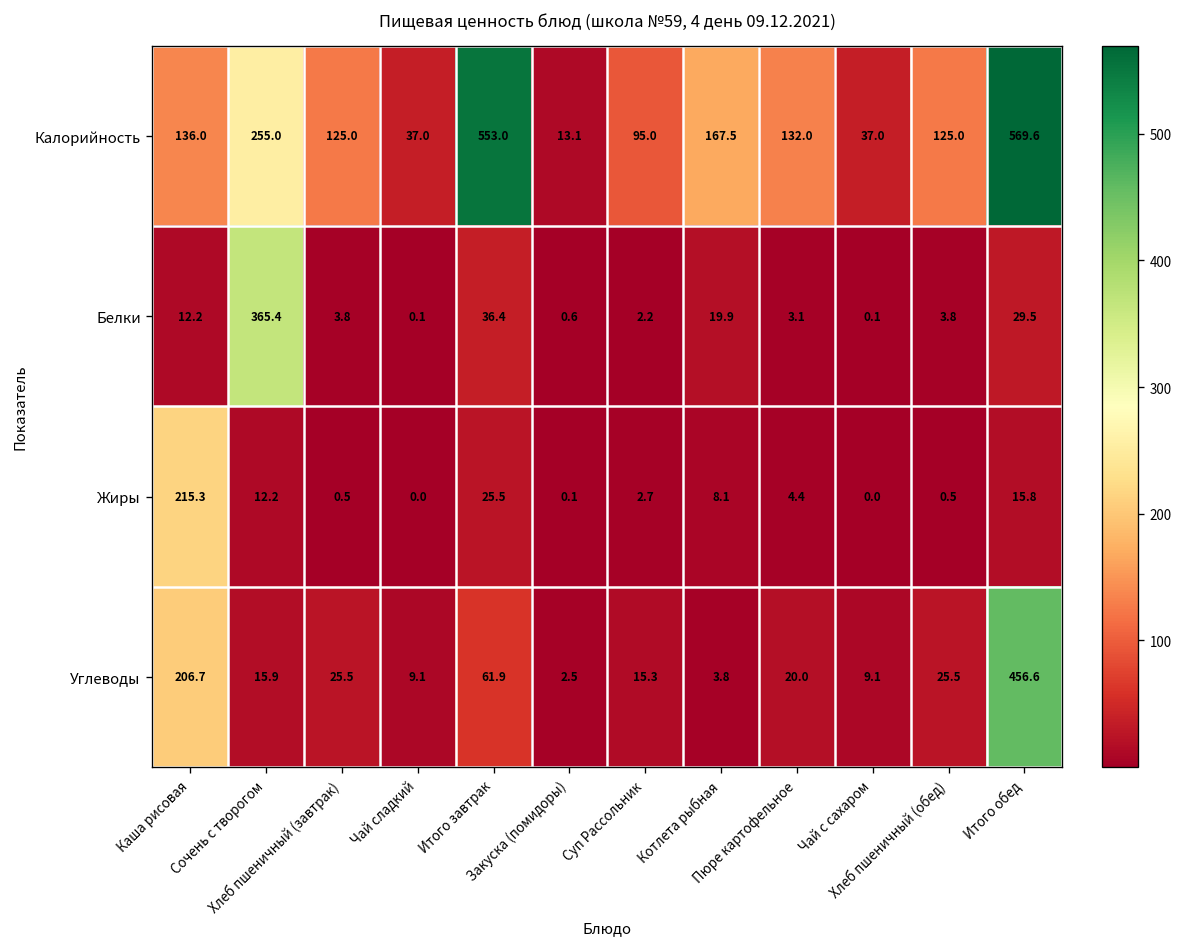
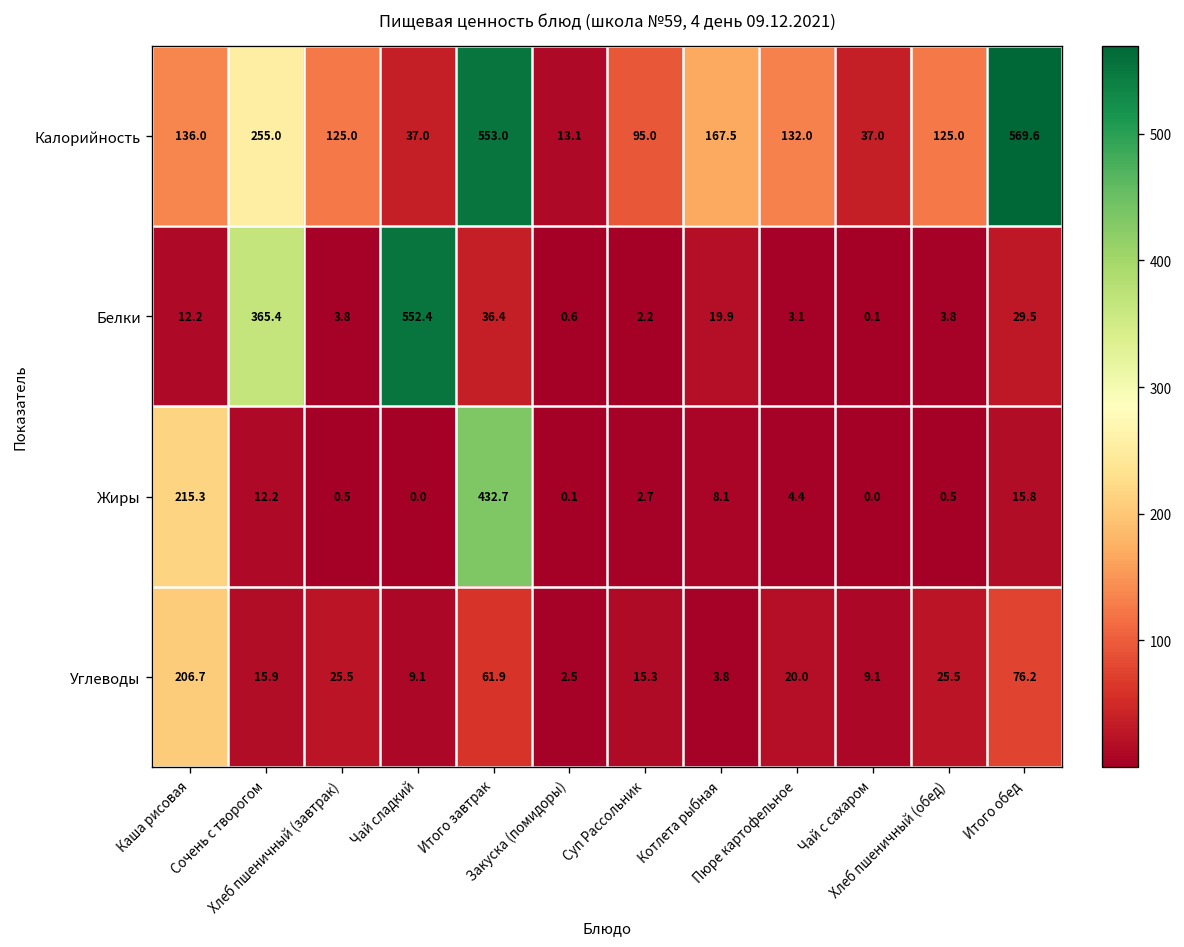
Белки, Чай сладкий: 0.1 -> 552.4
Жиры, Итого завтрак: 25.5 -> 432.7
Углеводы, Итого обед: 456.6 -> 76.2
